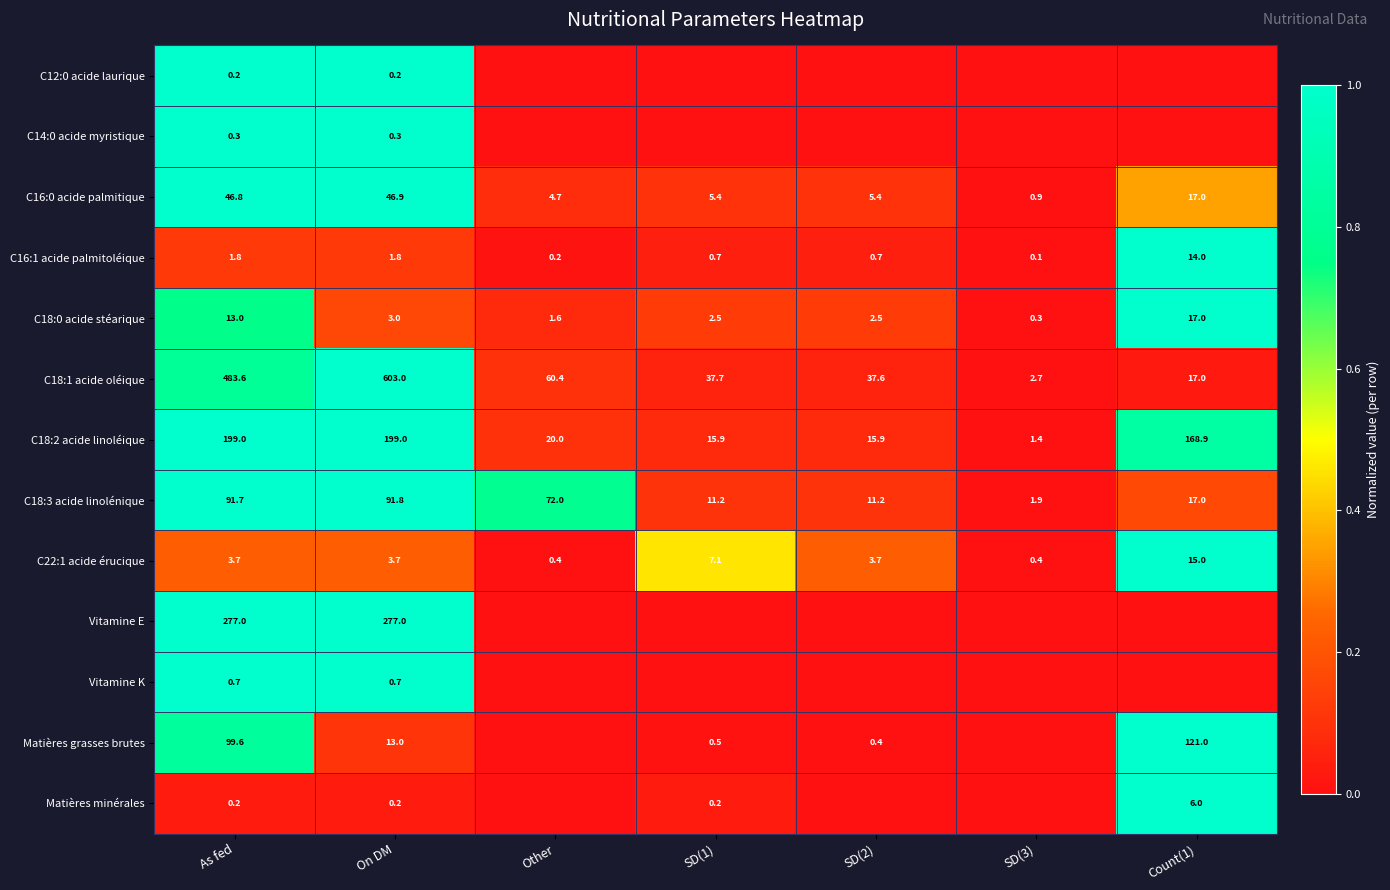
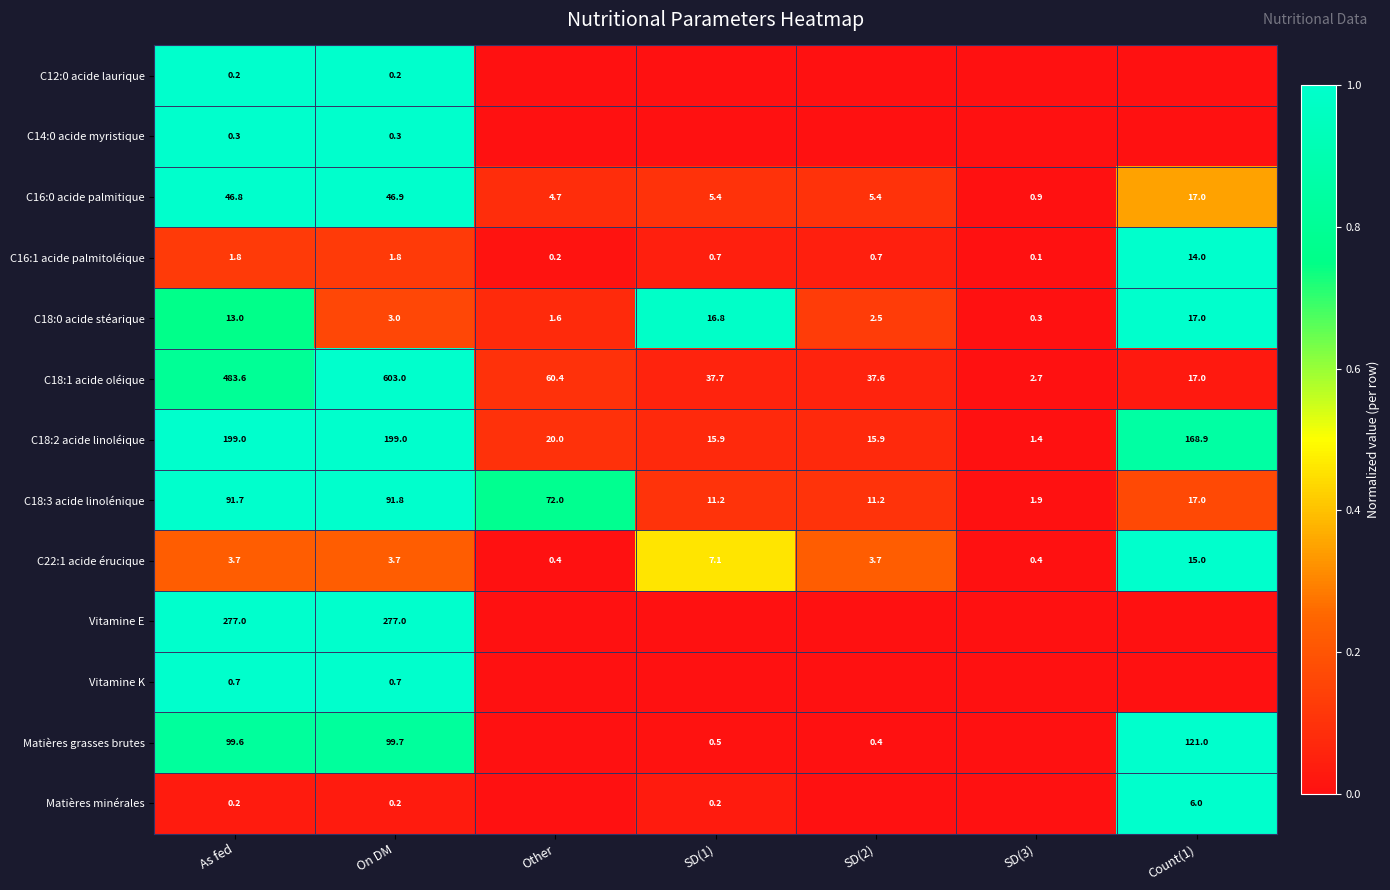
C18:0 acide stéarique, SD(1): 2.5 -> 16.8
Matières grasses brutes, On DM: 13.0 -> 99.7
